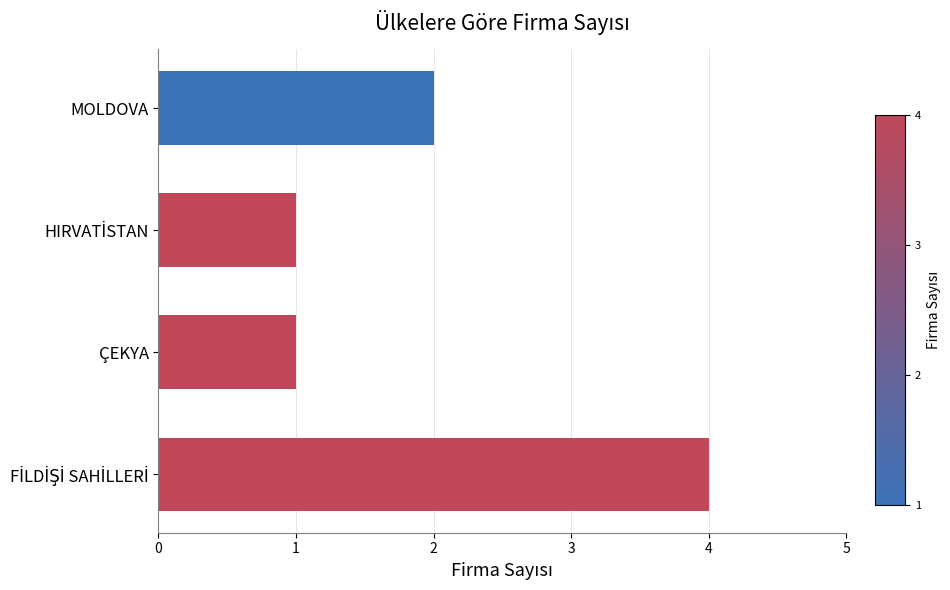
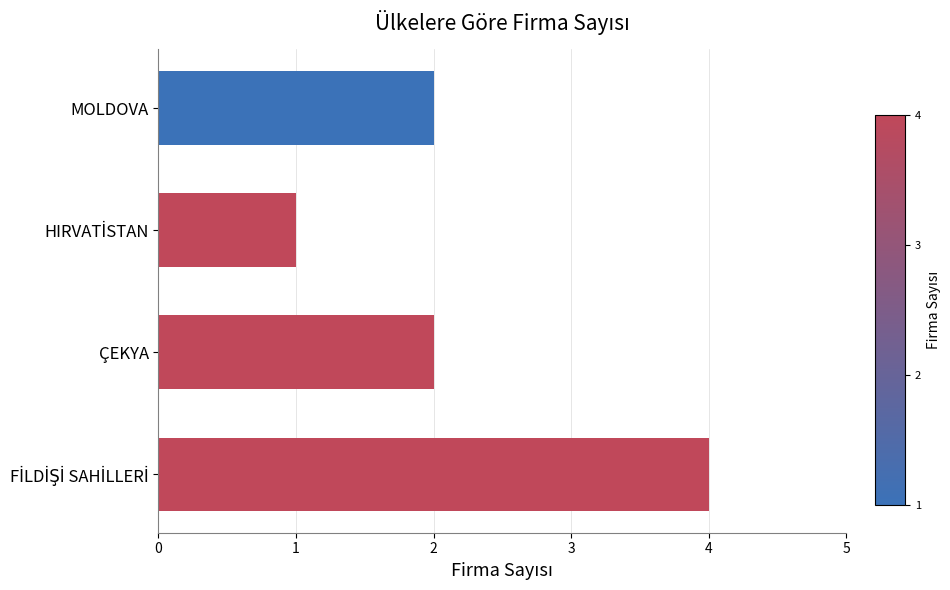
ÇEKYA: 1 -> 2
